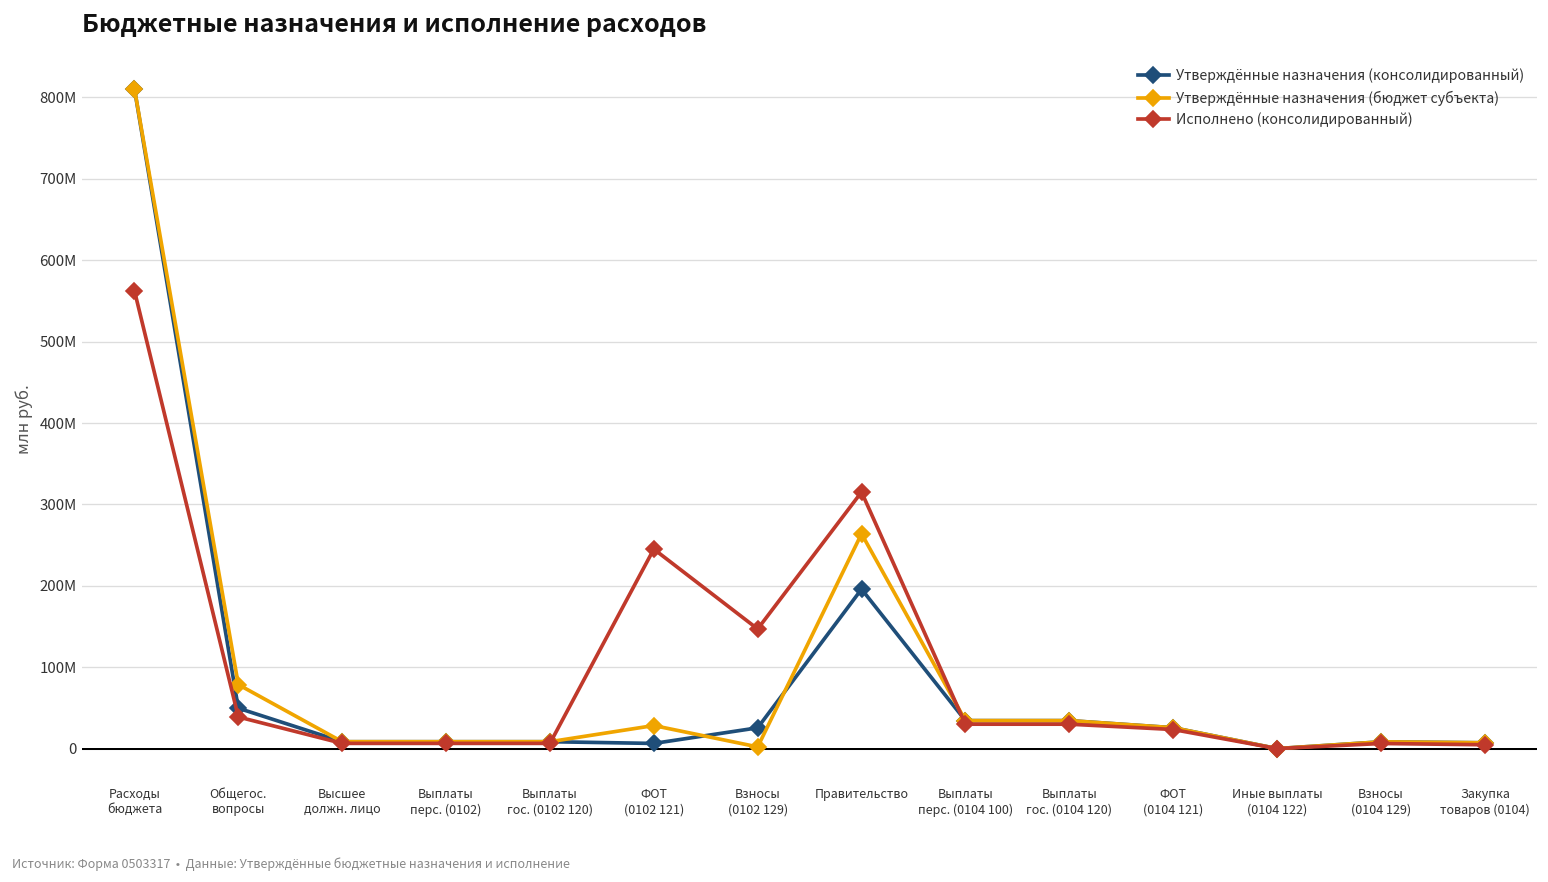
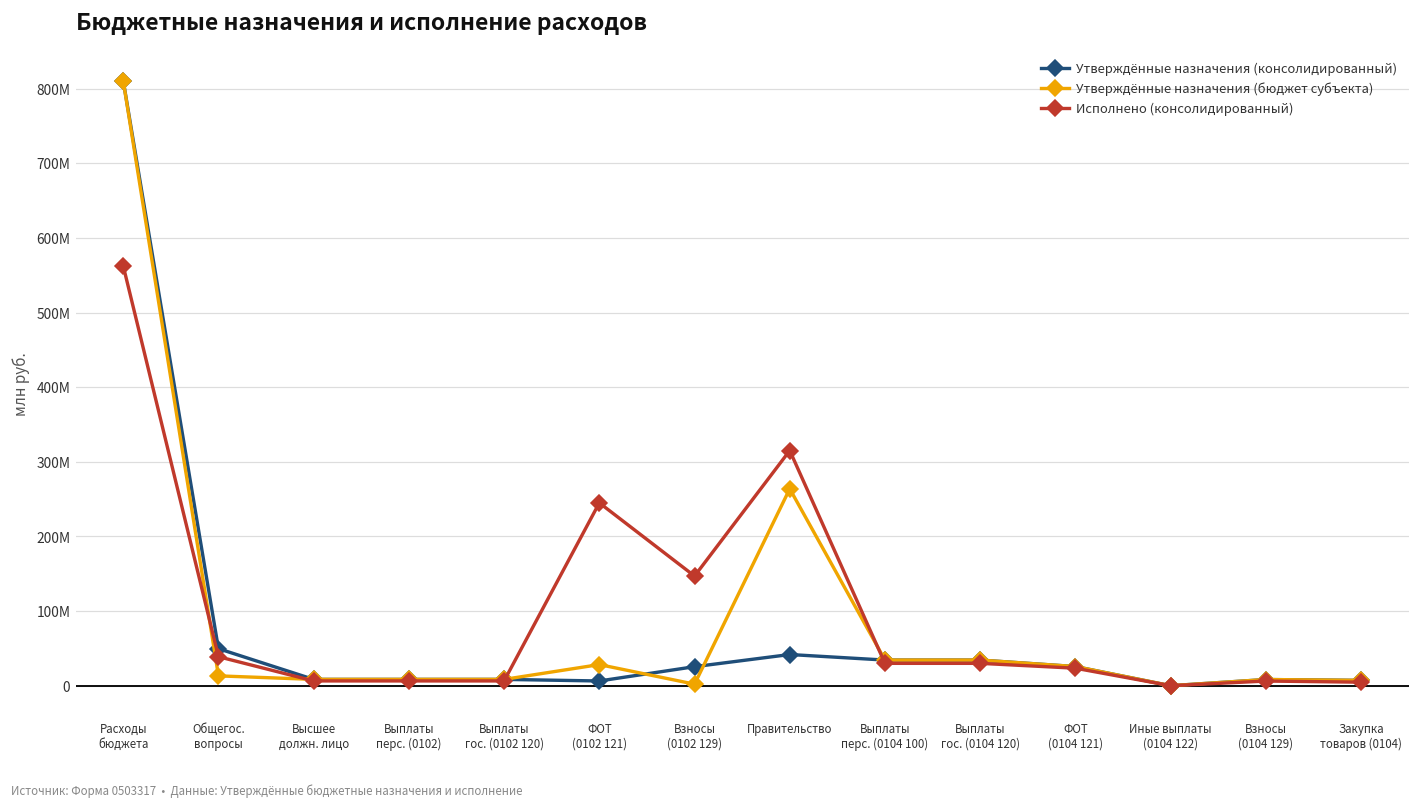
Утверждённые назначения (бюджет субъекта), Общегос. вопросы: 80000000 -> 10000000
Утверждённые назначения (консолидированный), Правительство: 200000000 -> 40000000
